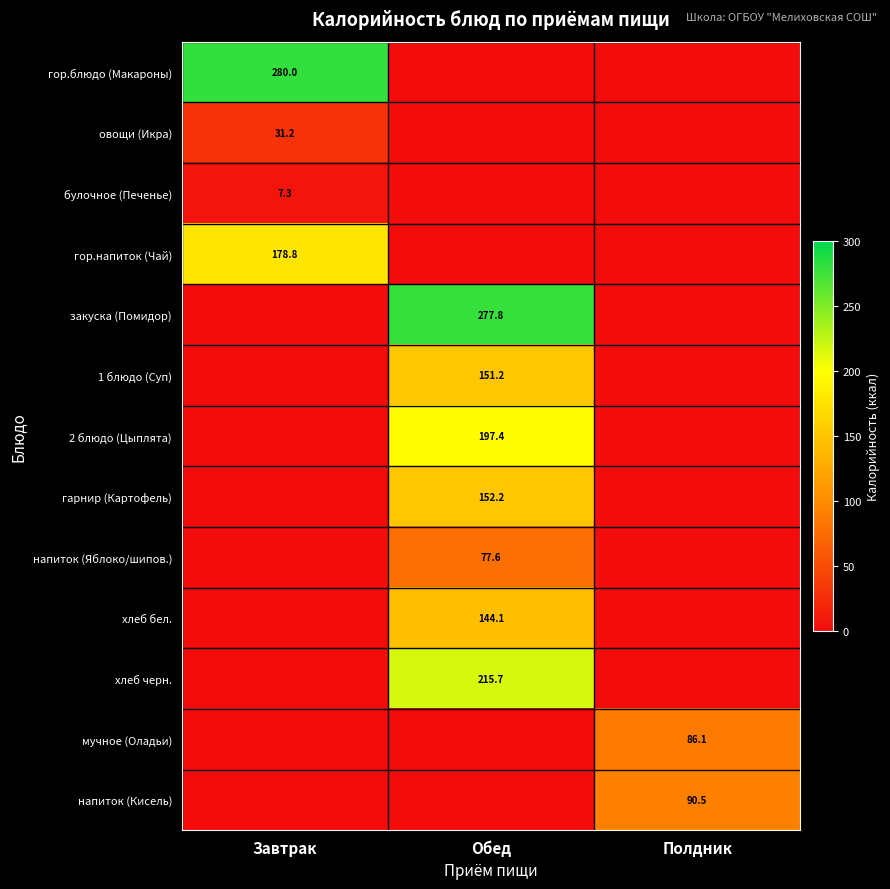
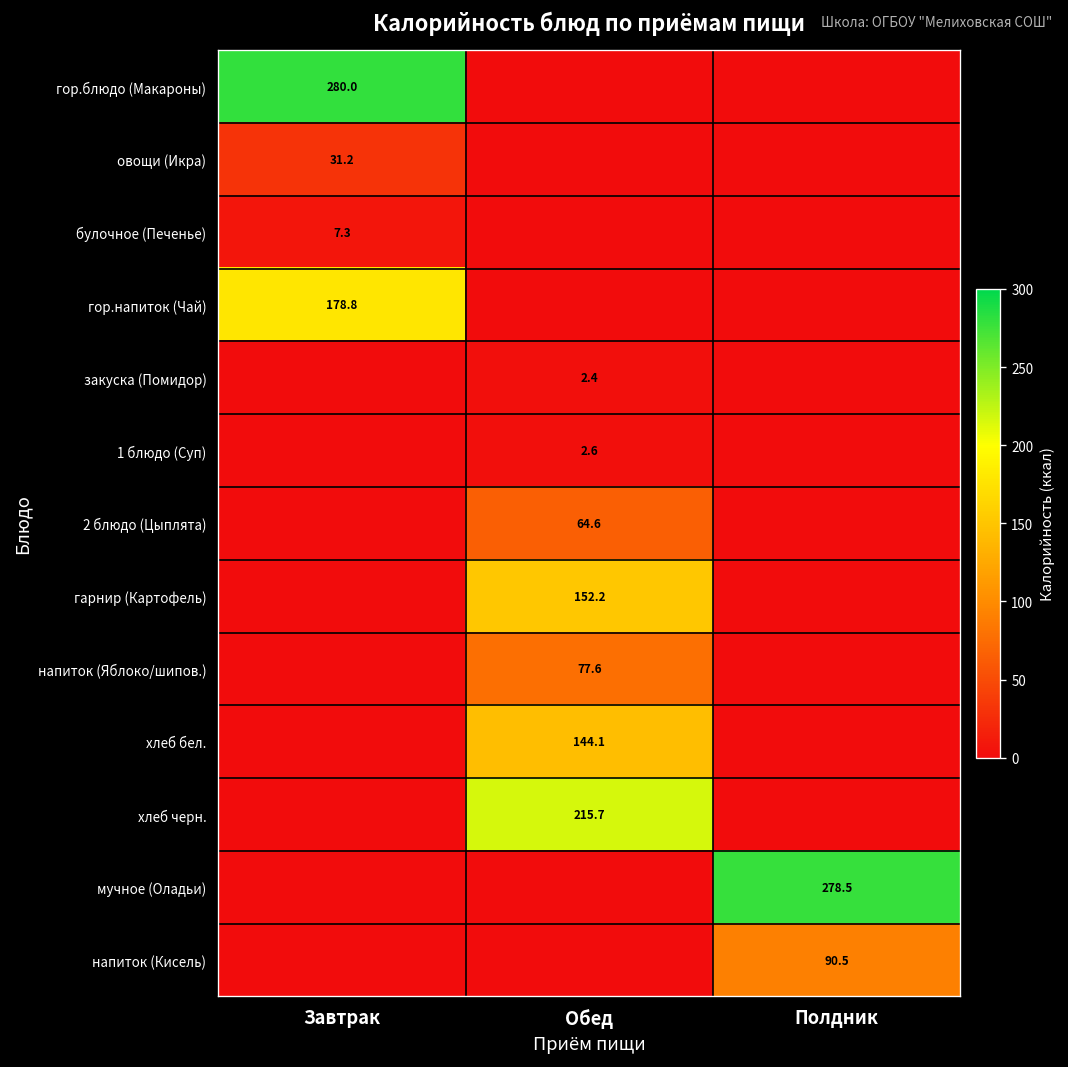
закуска (Помидор), Обед: 277.8 -> 2.4
1 блюдо (Суп), Обед: 151.2 -> 2.6
2 блюдо (Цыплята), Обед: 197.4 -> 64.6
мучное (Оладьи), Полдник: 86.1 -> 278.5
